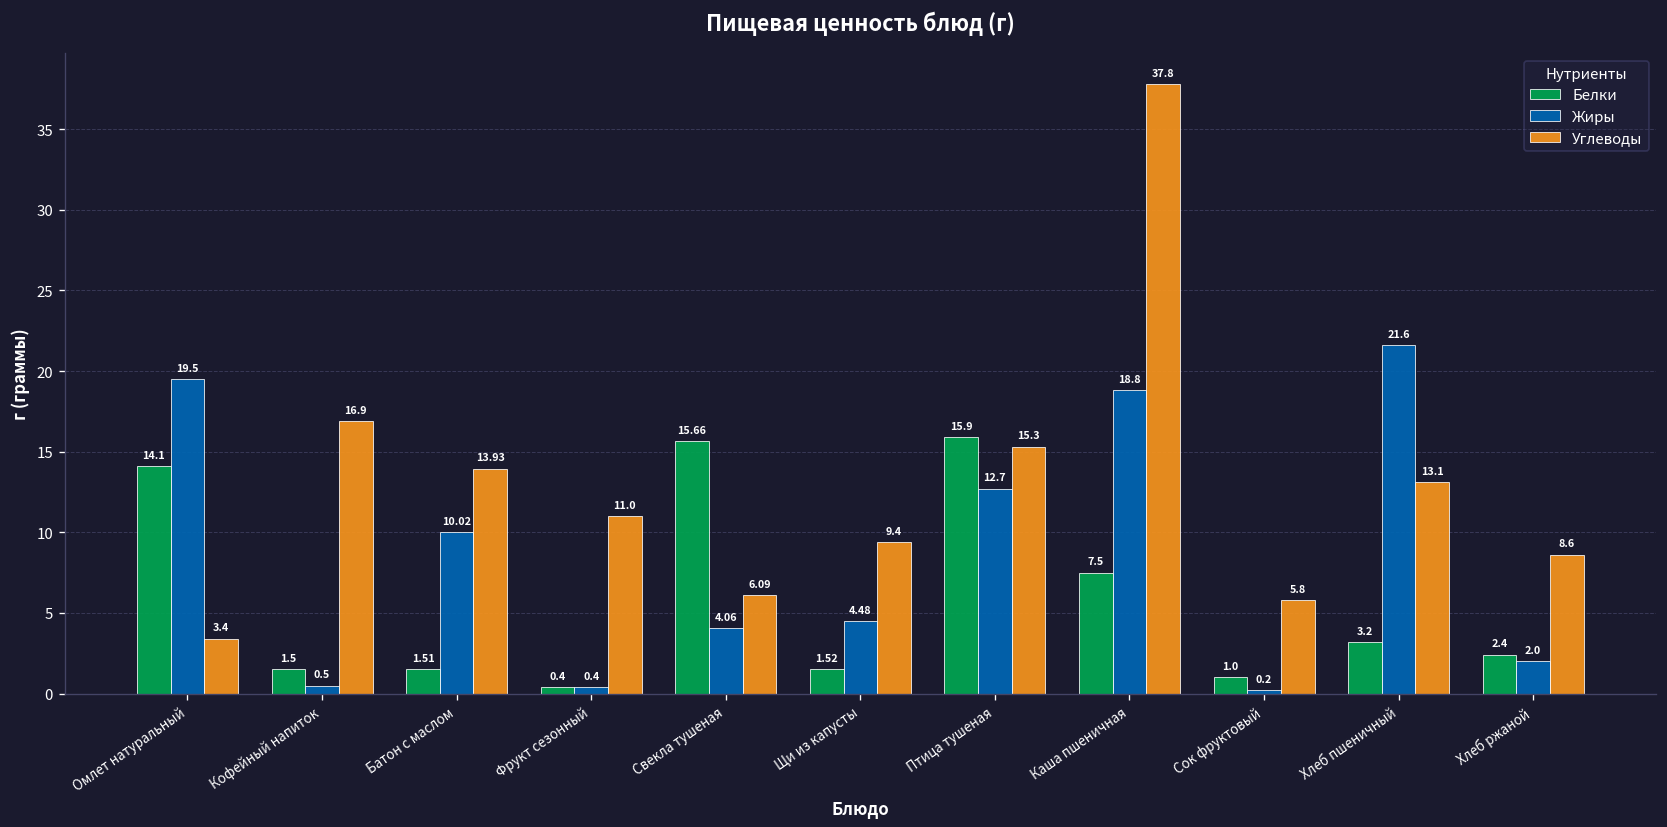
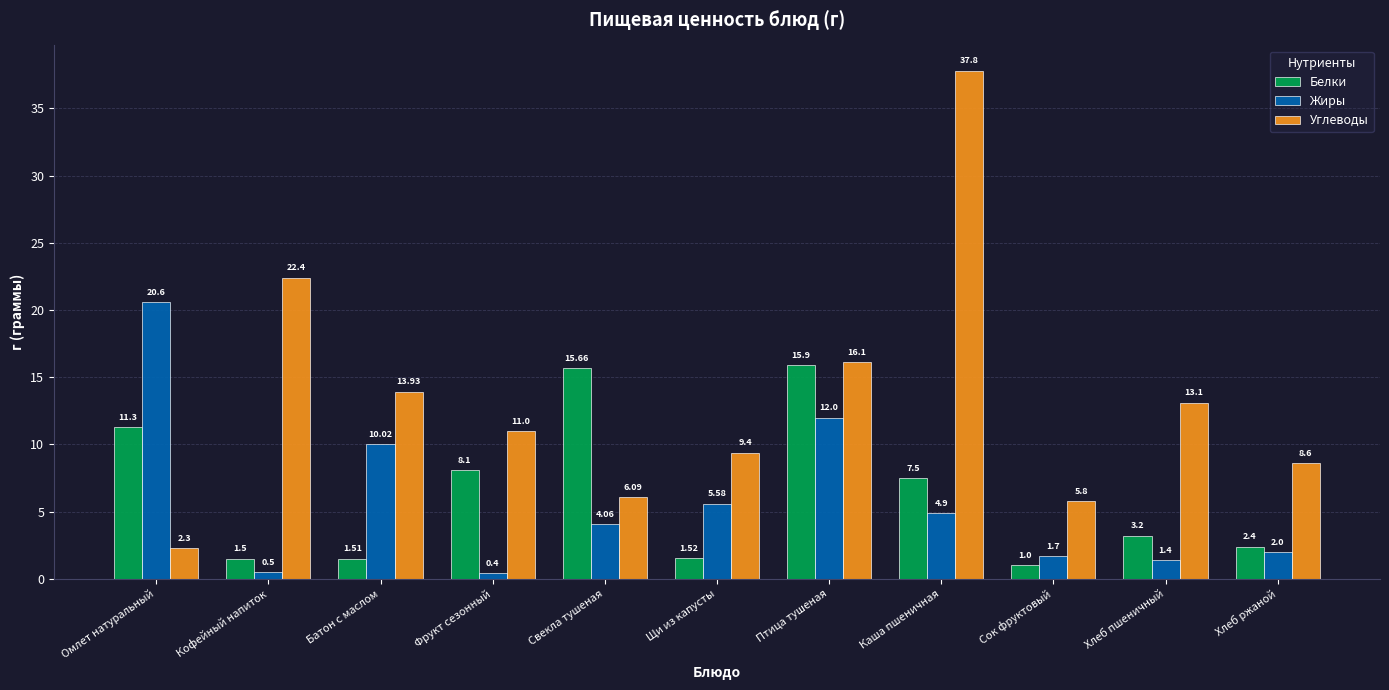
Белки, Омлет натуральный: 14.1 -> 11.3
Жиры, Омлет натуральный: 19.5 -> 20.6
Углеводы, Омлет натуральный: 3.4 -> 2.3
Углеводы, Кофейный напиток: 16.9 -> 22.4
Белки, Фрукт сезонный: 0.4 -> 8.1
Жиры, Щи из капусты: 4.48 -> 5.58
Жиры, Птица тушеная: 12.7 -> 12.0
Углеводы, Птица тушеная: 15.3 -> 16.1
Жиры, Каша пшеничная: 18.8 -> 4.9
Жиры, Сок фруктовый: 0.2 -> 1.7
Жиры, Хлеб пшеничный: 21.6 -> 1.4
